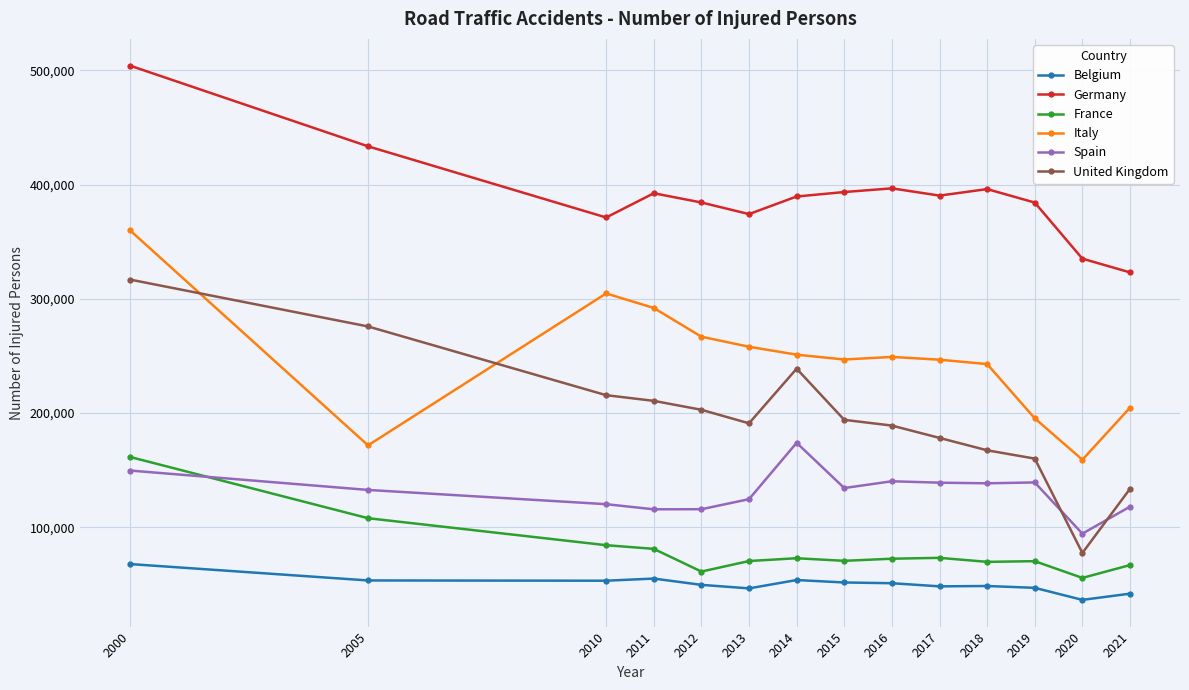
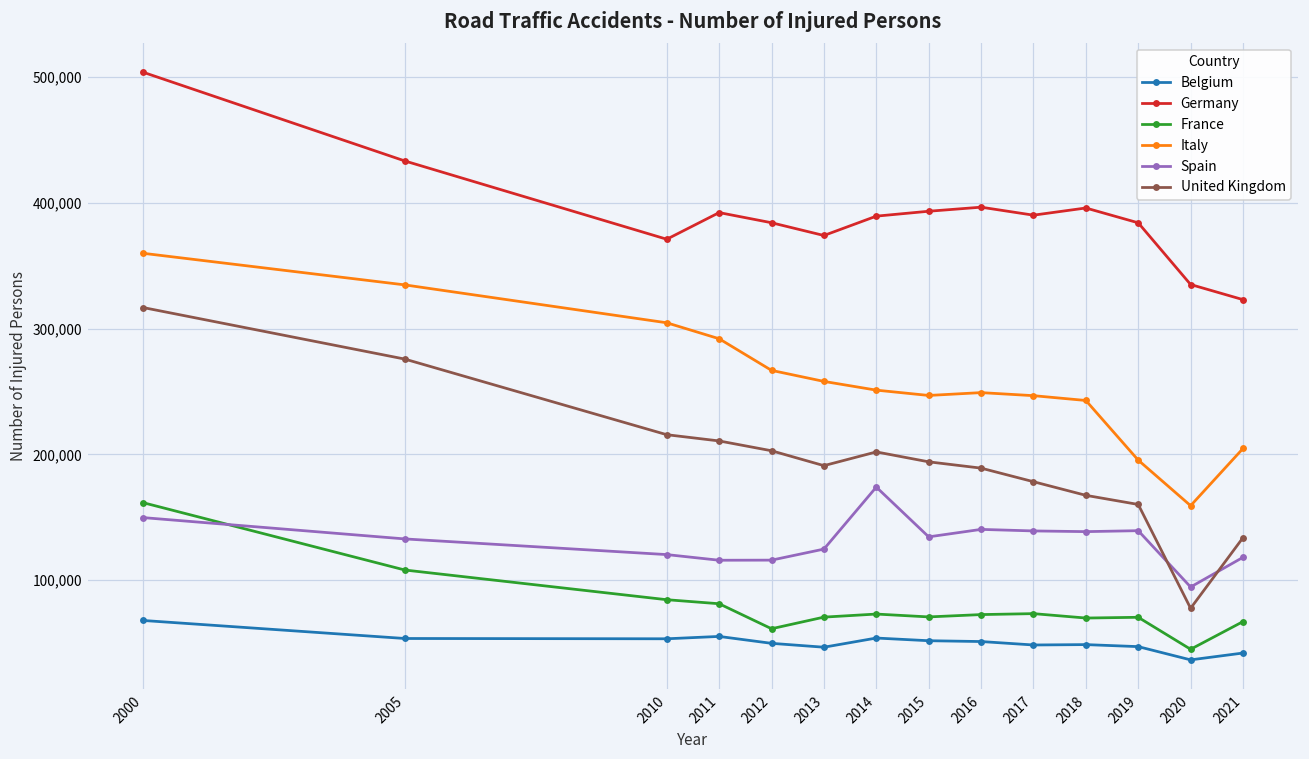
Italy, 2005: 172,000 -> 335,000
United Kingdom, 2014: 239,000 -> 202,000
France, 2020: 56,000 -> 45,000
